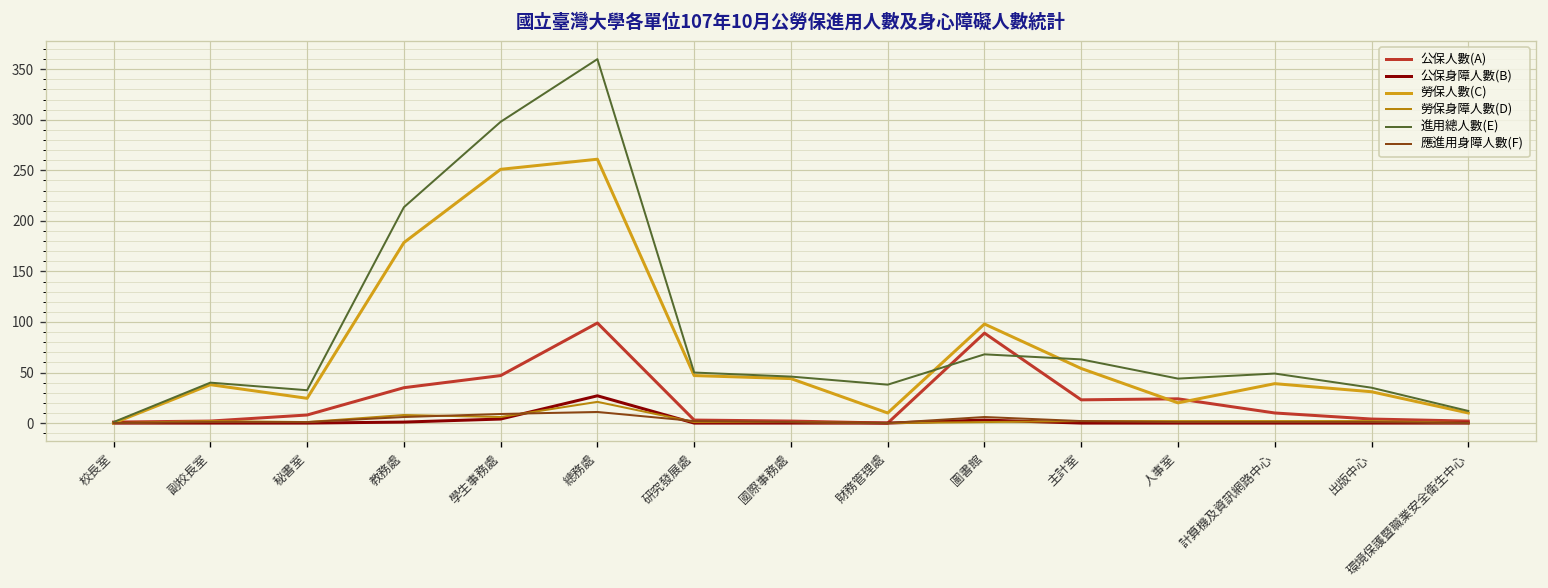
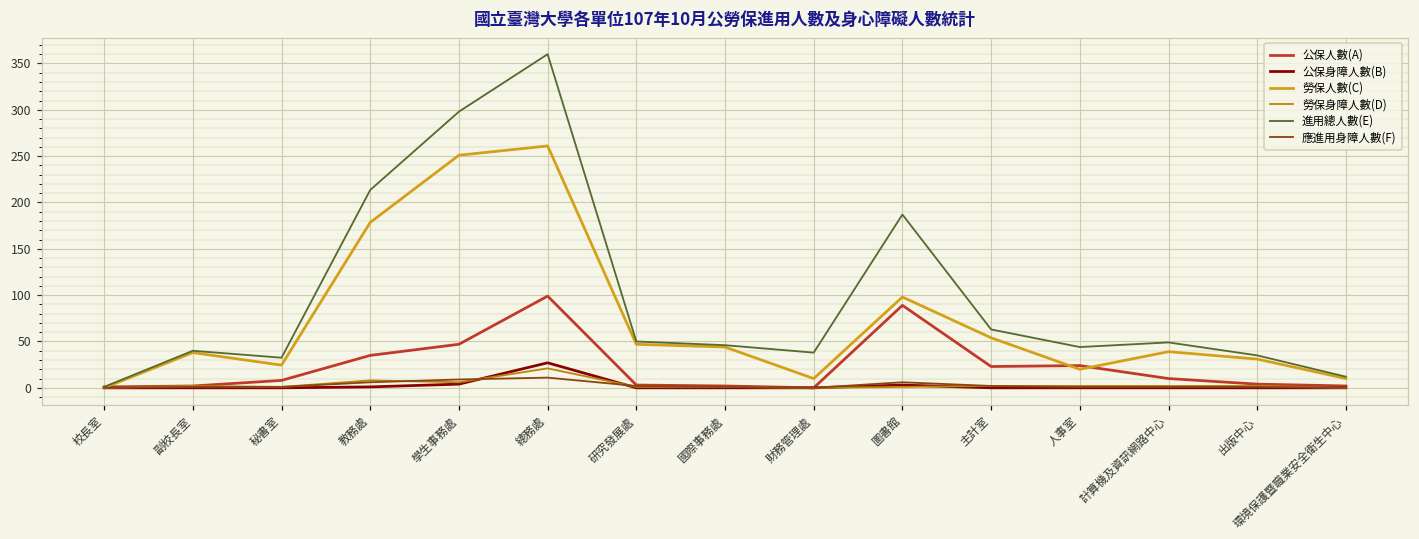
進用總人數(E), 圖書館: 70 -> 190
